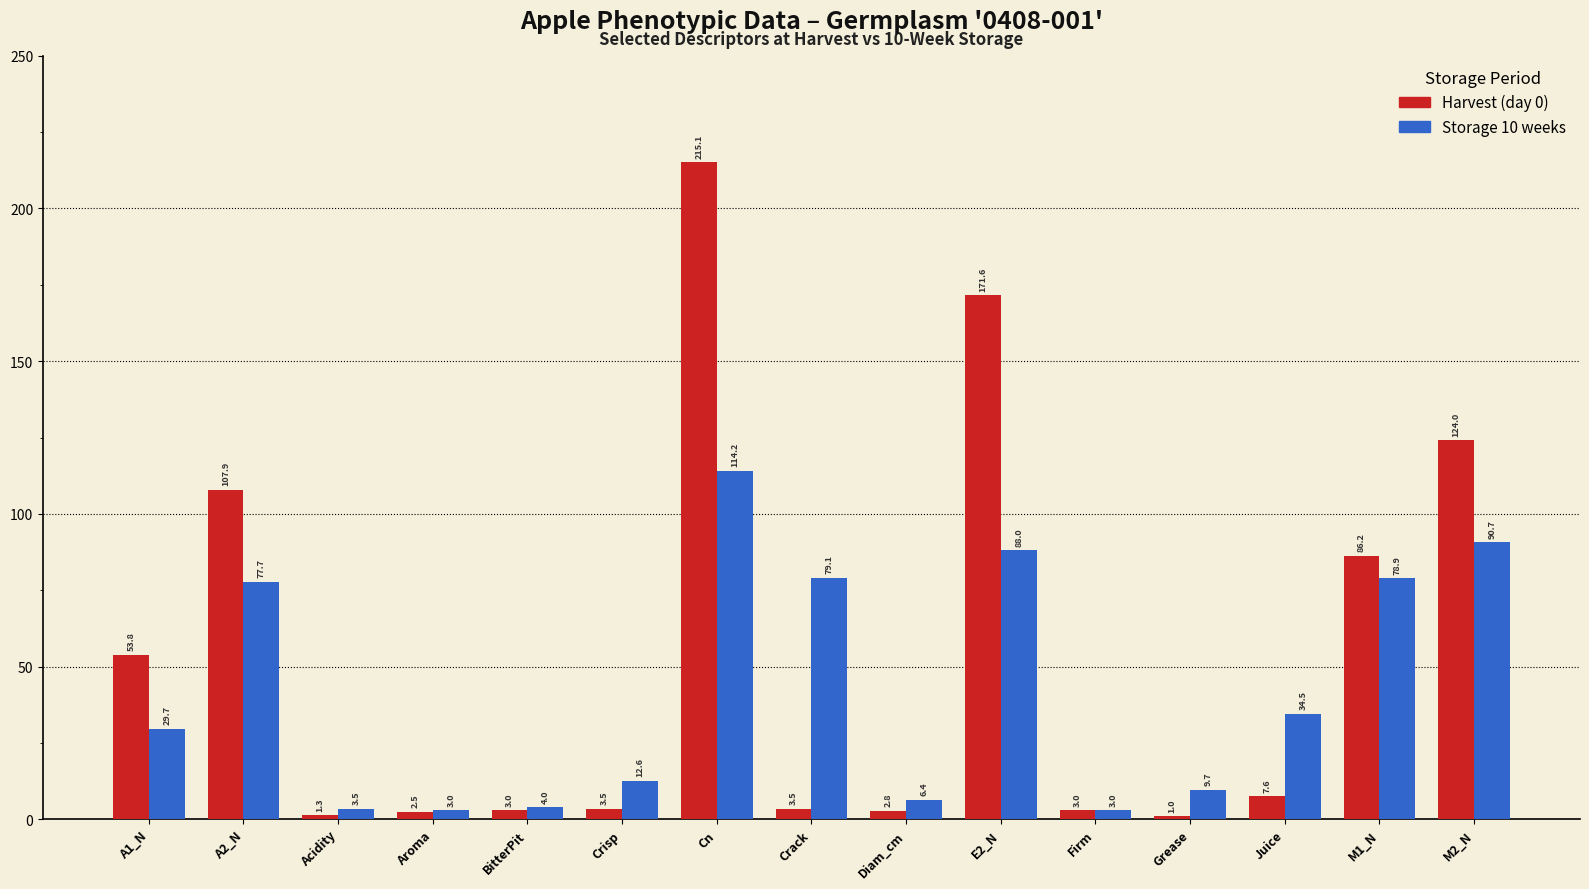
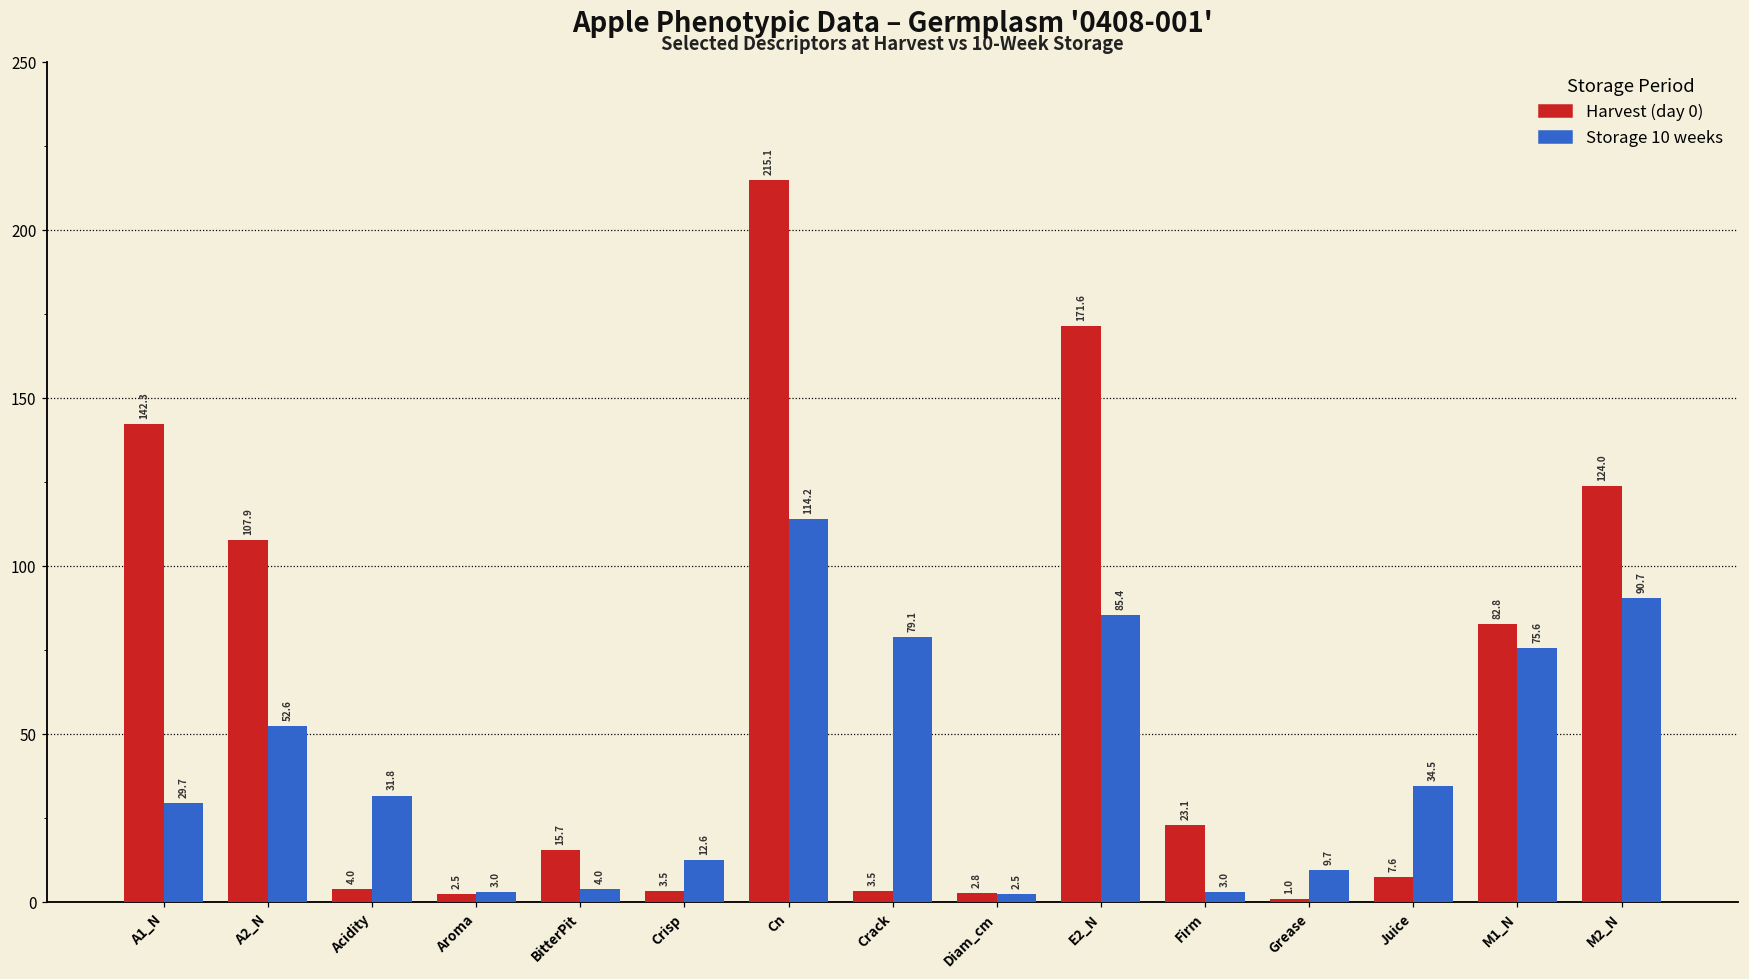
Harvest (day 0), A1_N: 53.8 -> 142.3
Storage 10 weeks, A2_N: 77.7 -> 52.6
Harvest (day 0), Acidity: 1.3 -> 4.0
Storage 10 weeks, Acidity: 3.5 -> 31.8
Harvest (day 0), BitterPit: 3.0 -> 15.7
Storage 10 weeks, Diam_cm: 6.4 -> 2.5
Storage 10 weeks, E2_N: 88.0 -> 85.4
Harvest (day 0), Firm: 3.0 -> 23.1
Harvest (day 0), M1_N: 86.2 -> 82.8
Storage 10 weeks, M1_N: 78.9 -> 75.6
